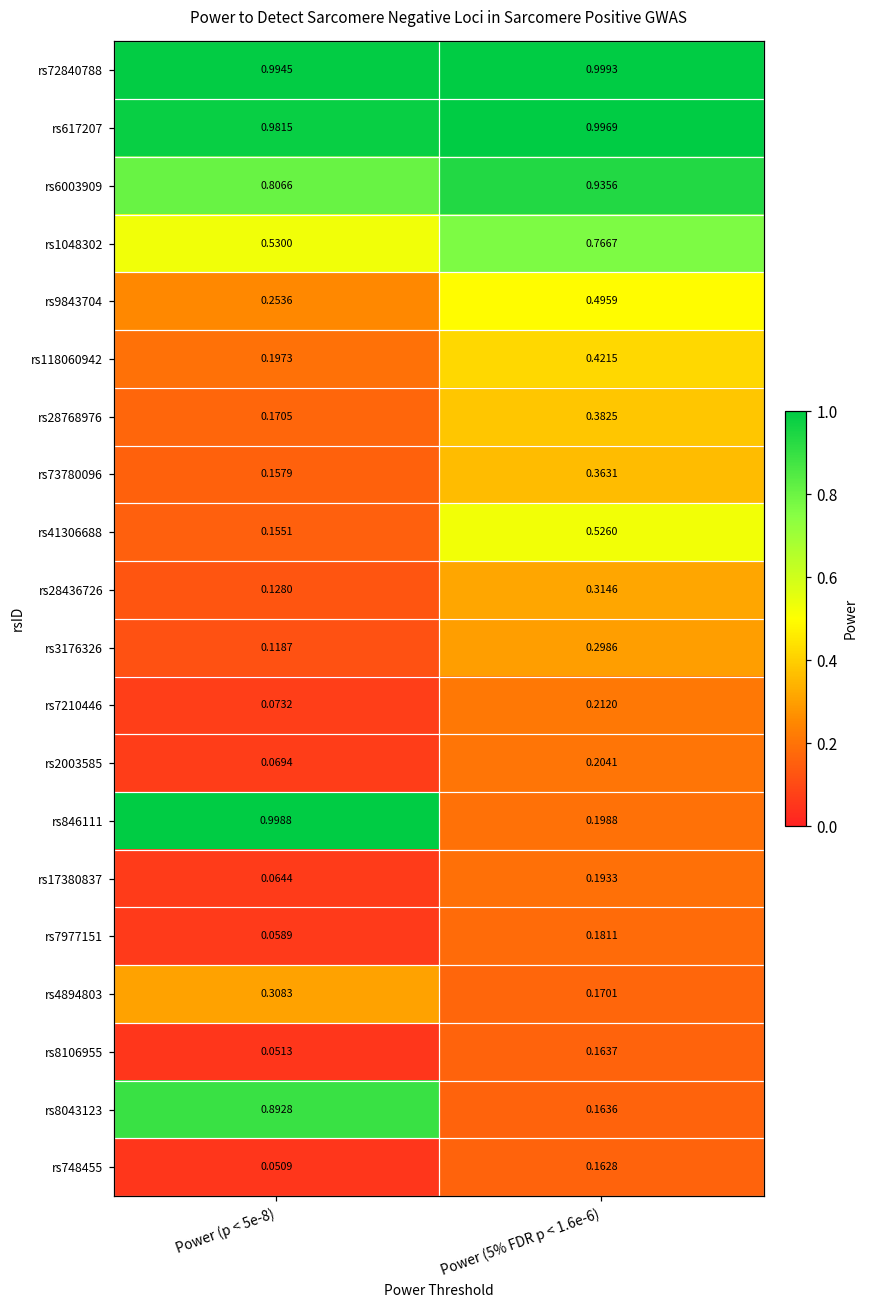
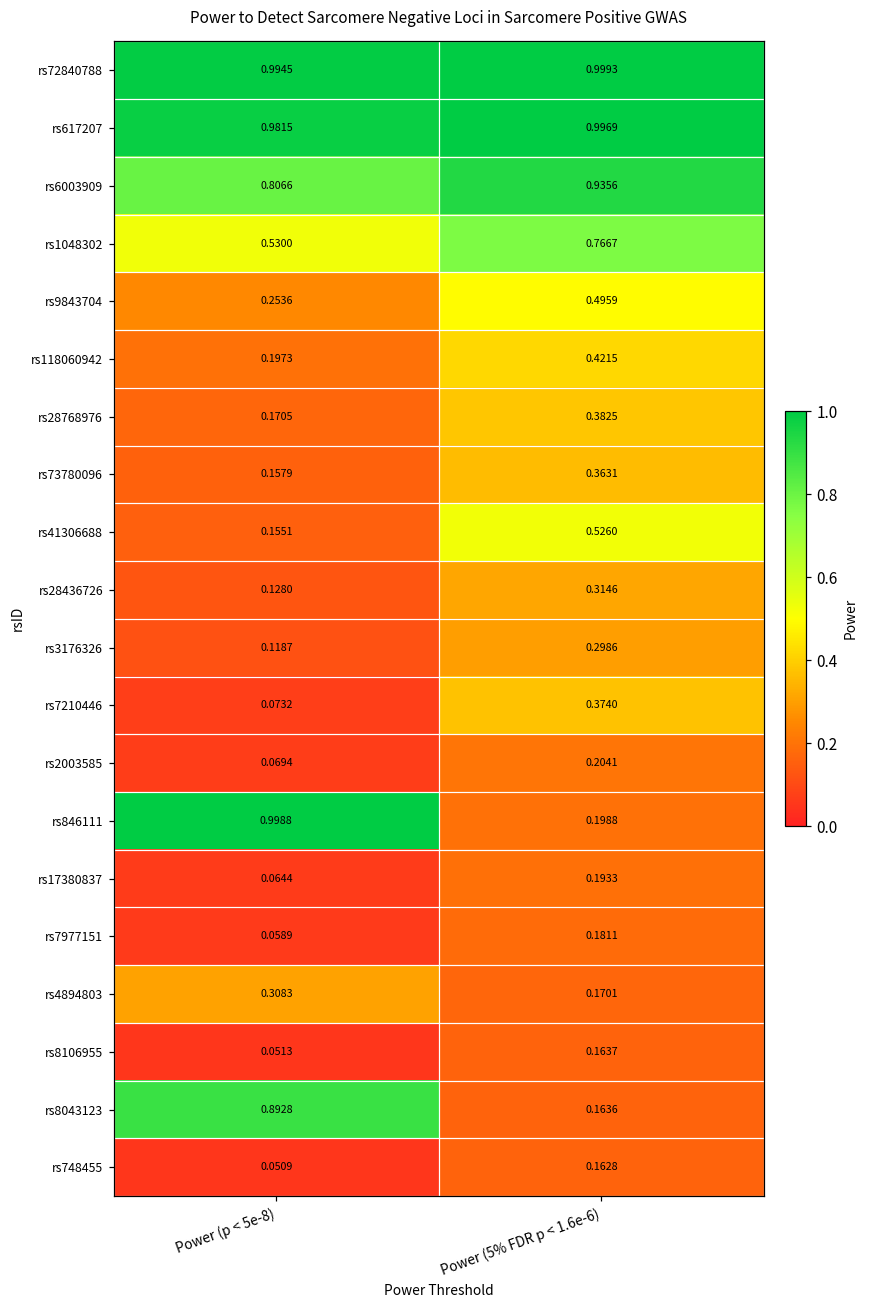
rs7210446, Power (5% FDR p < 1.6e-6): 0.2120 -> 0.3740
